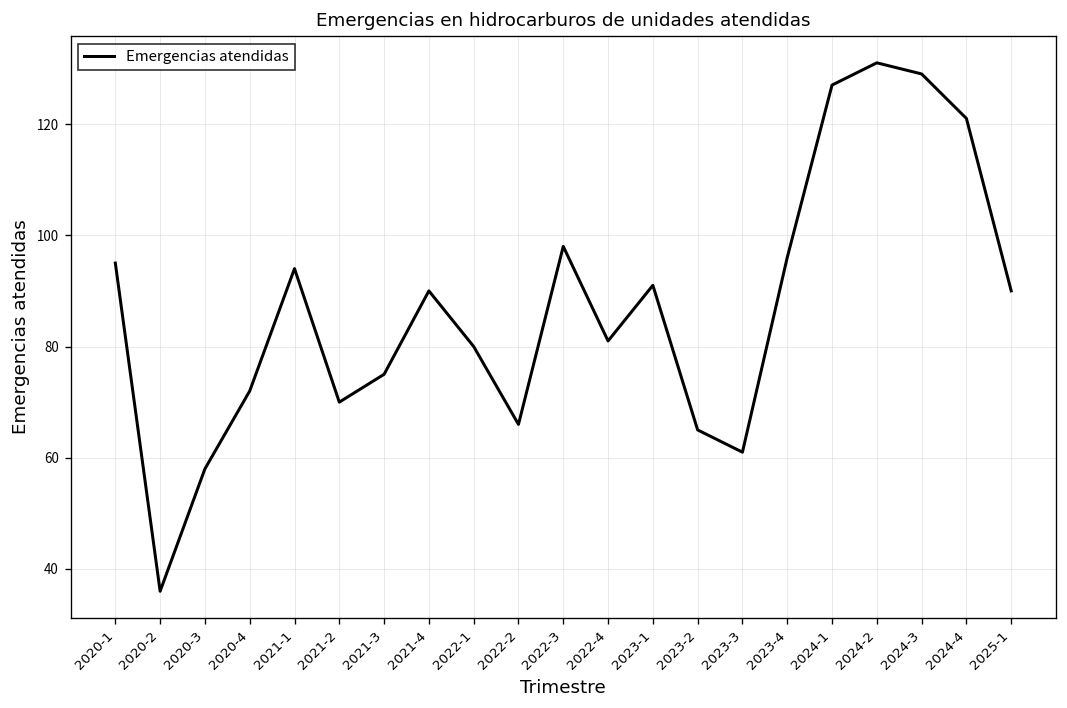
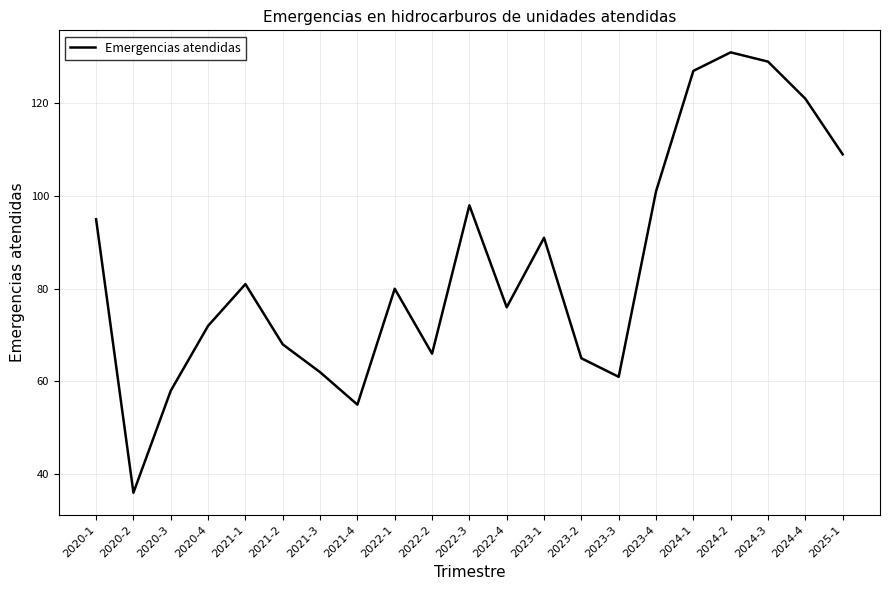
2021-1: 94 -> 81
2021-2: 70 -> 68
2021-3: 75 -> 62
2021-4: 90 -> 55
2022-4: 81 -> 76
2023-4: 96 -> 101
2025-1: 90 -> 109
